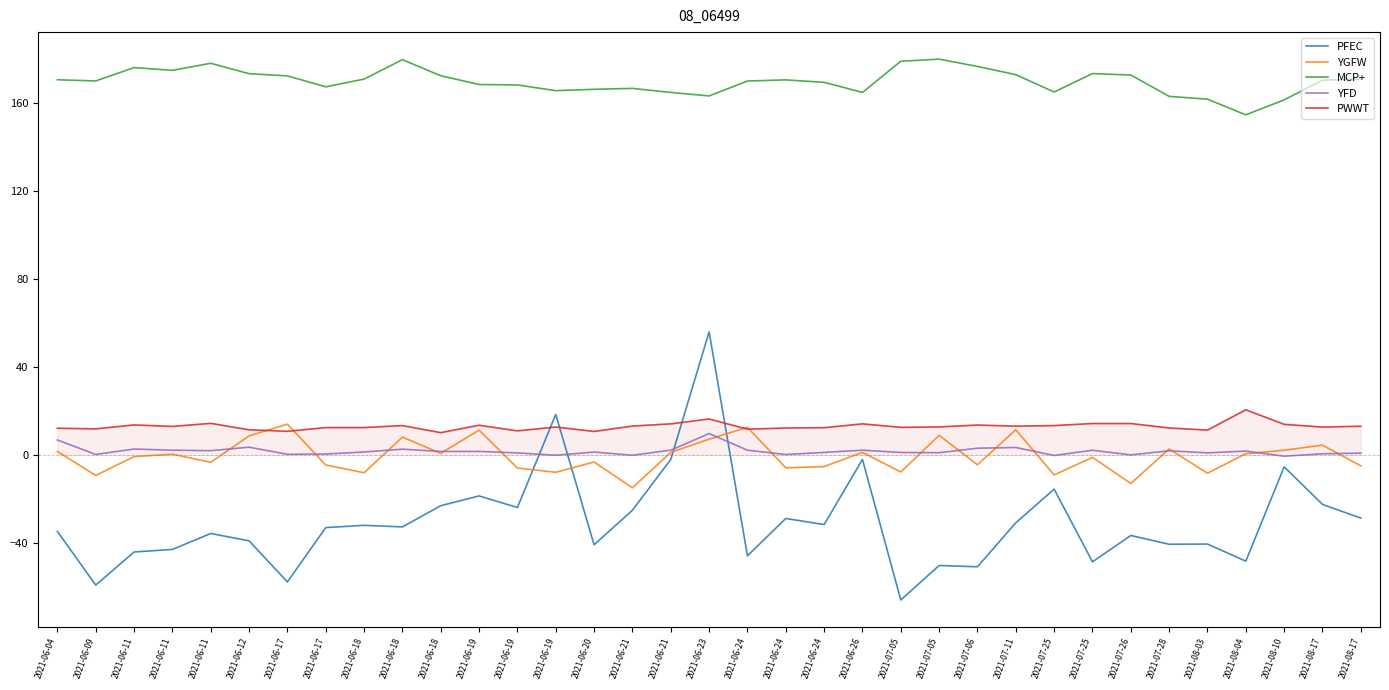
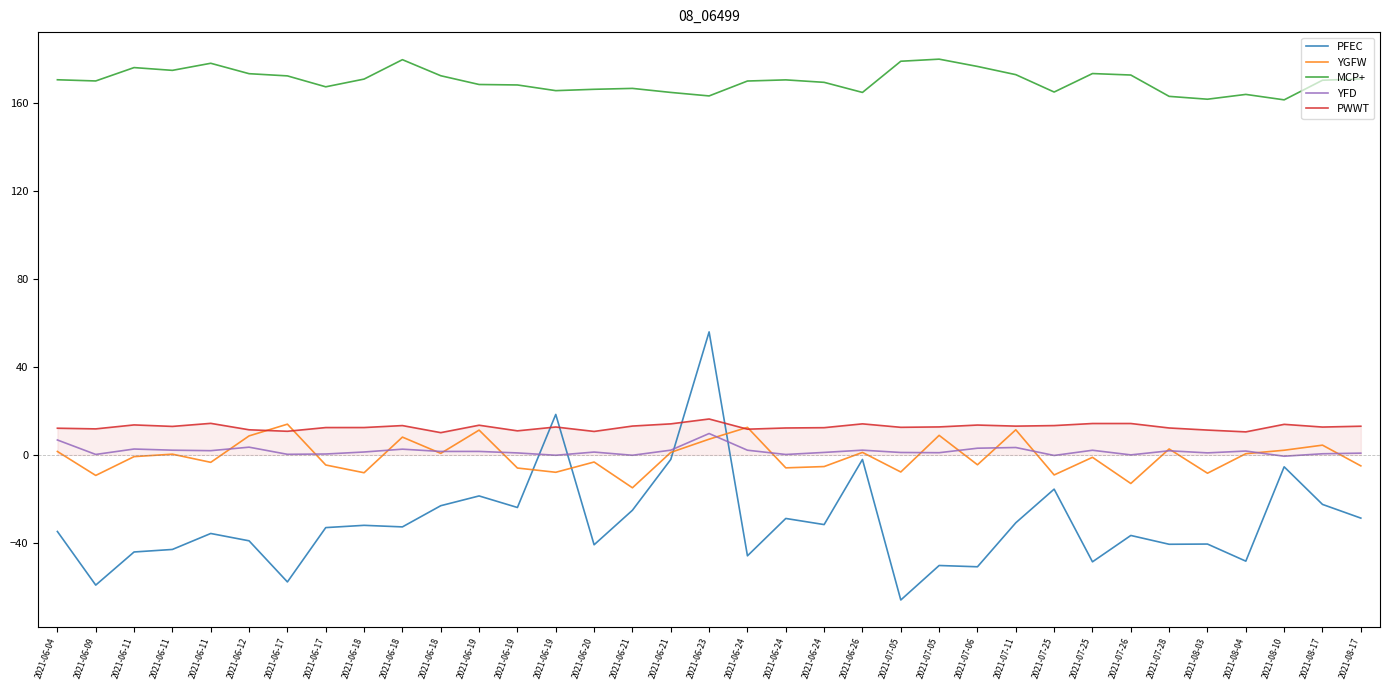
MCP+, 2021-08-04: 154 -> 164
PWWT, 2021-08-04: 21 -> 10
